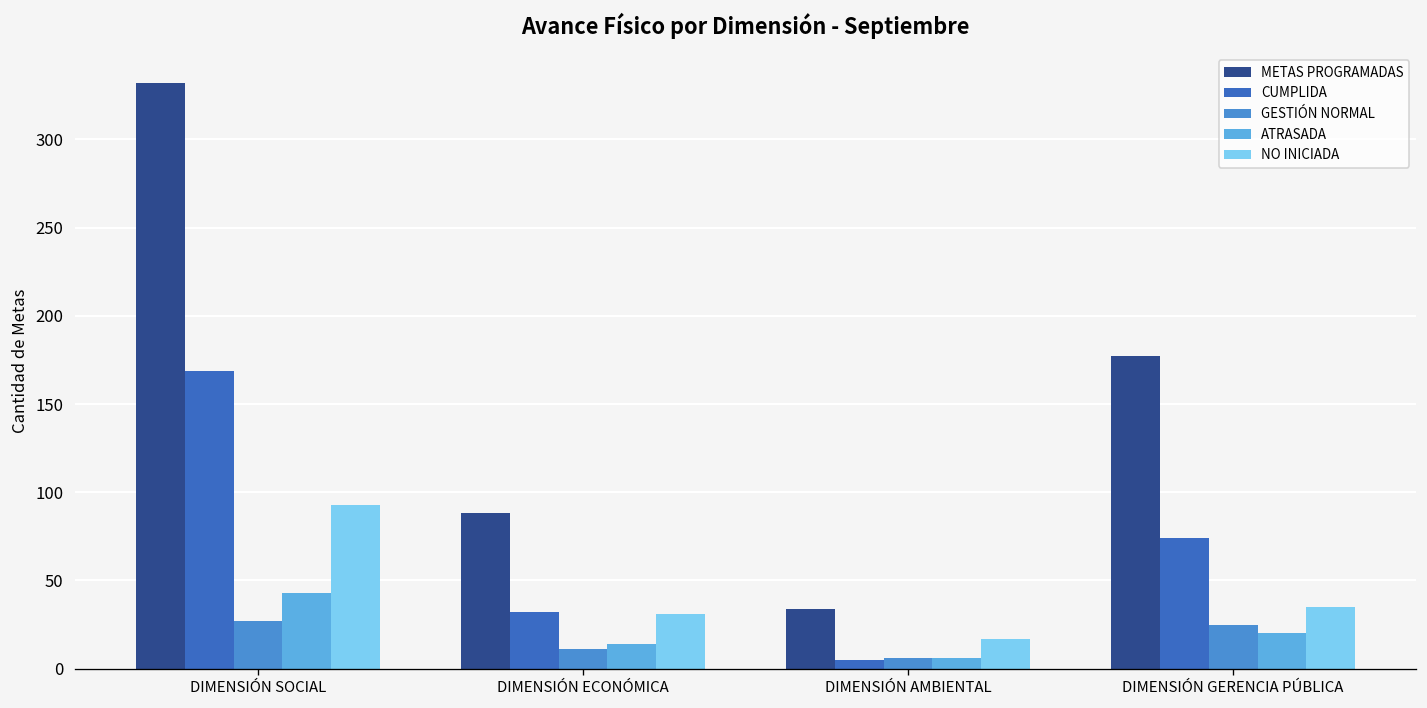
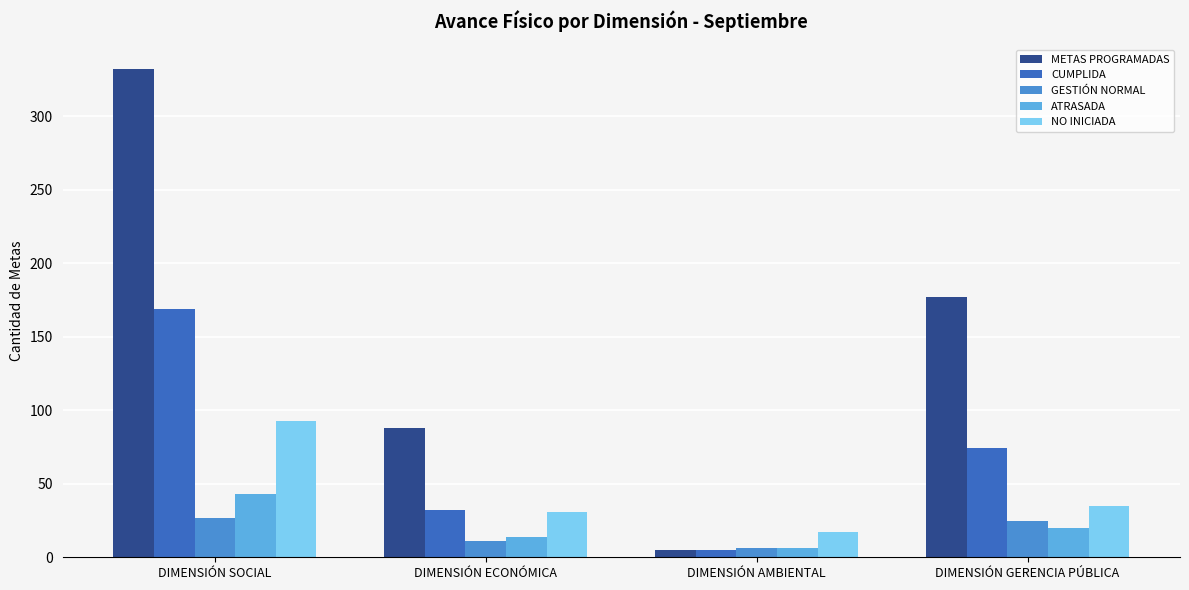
METAS PROGRAMADAS, DIMENSIÓN AMBIENTAL: 34 -> 5
